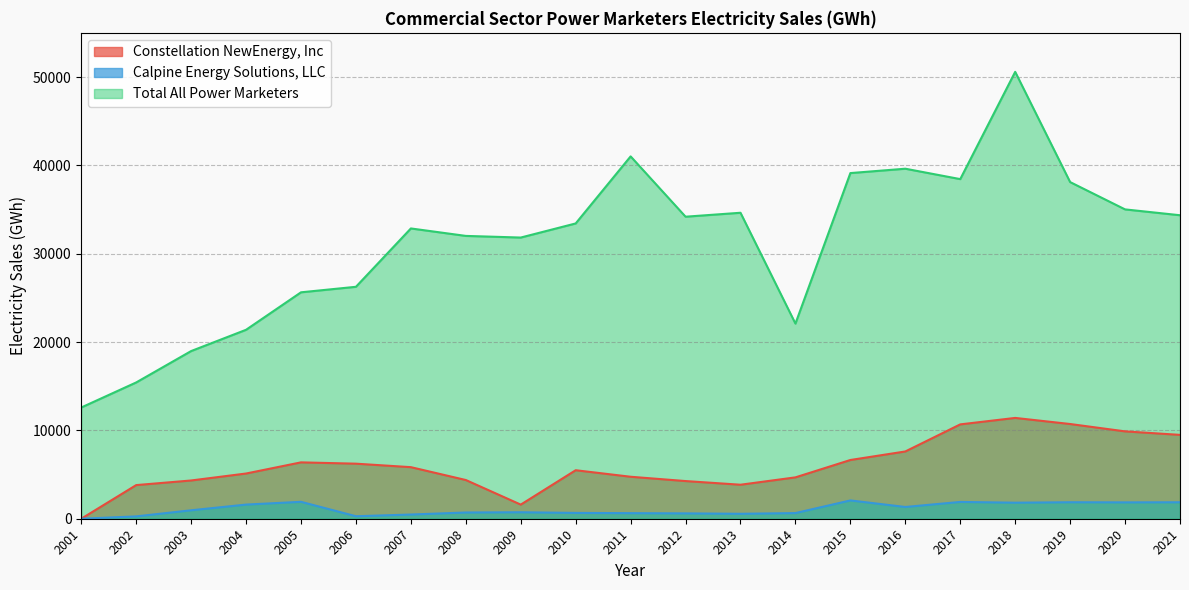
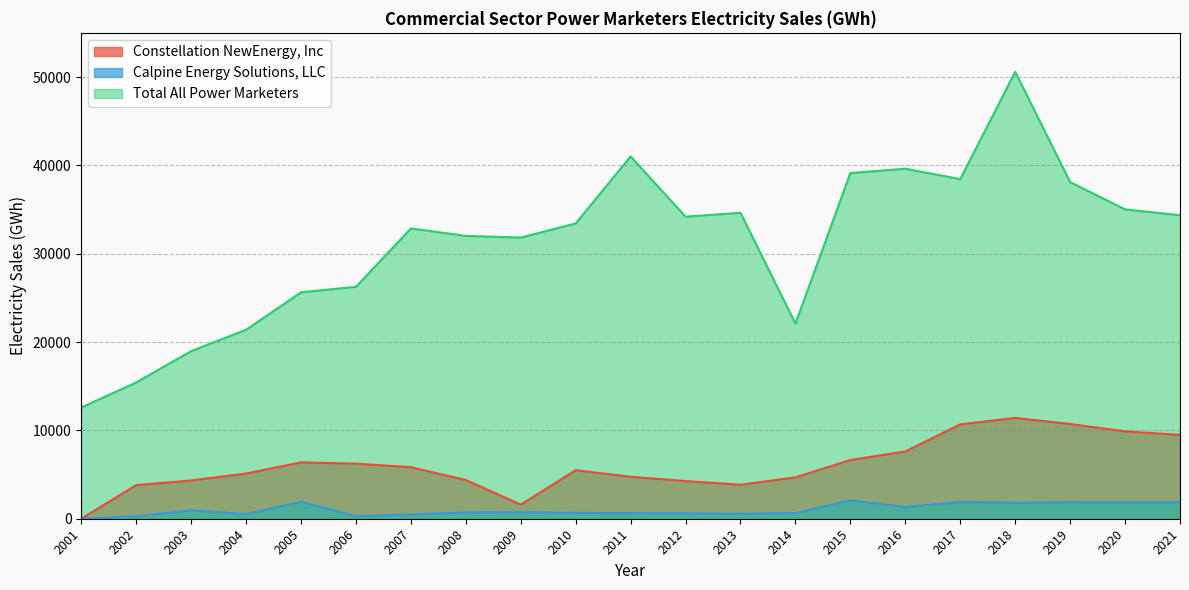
Calpine Energy Solutions, LLC, 2004: 2000 -> 1000
